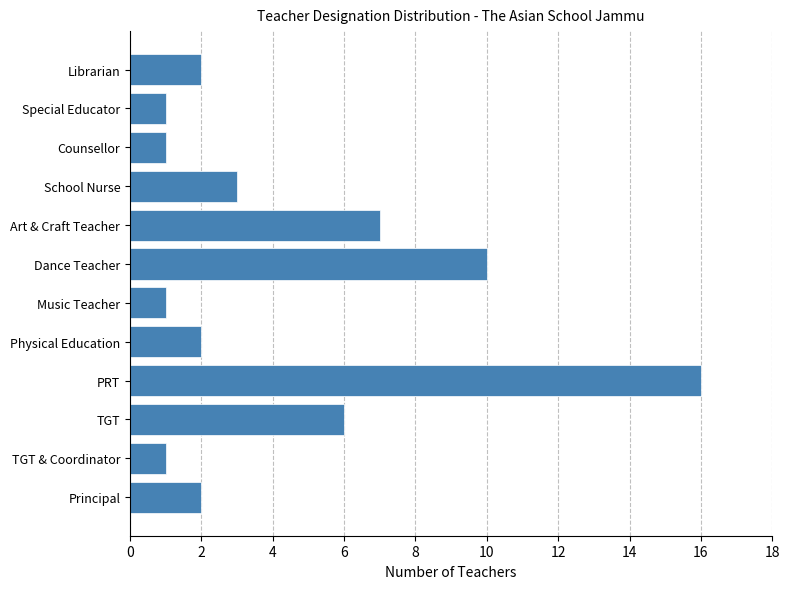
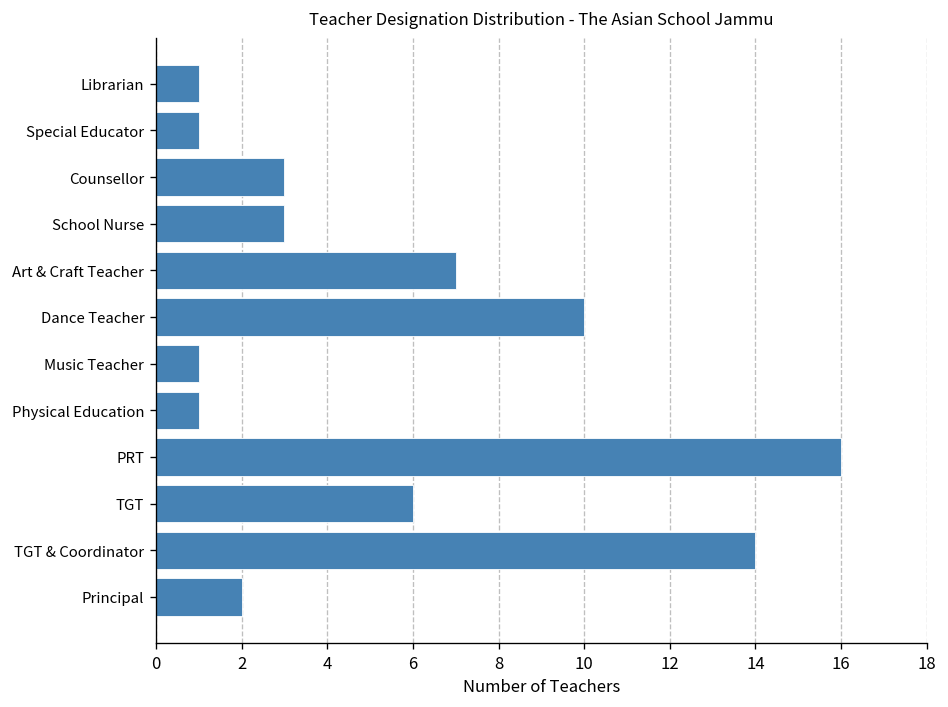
Librarian: 2 -> 1
Counsellor: 1 -> 3
Physical Education: 2 -> 1
TGT & Coordinator: 1 -> 14
